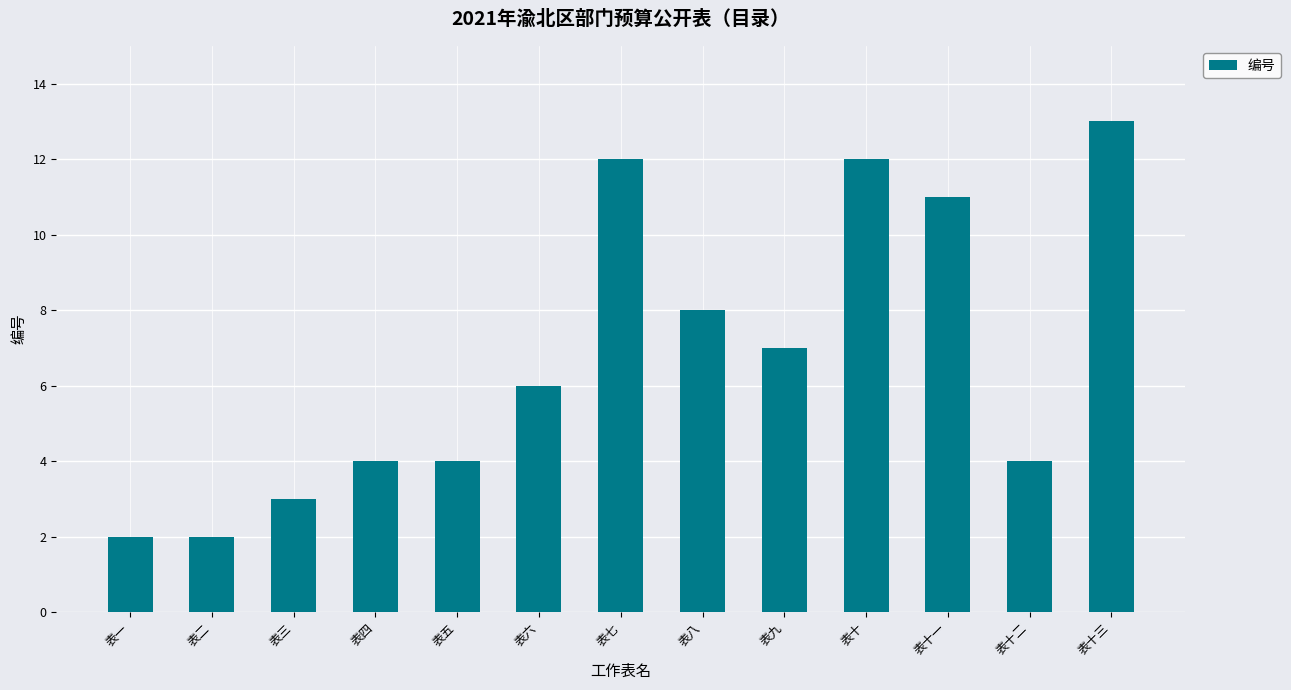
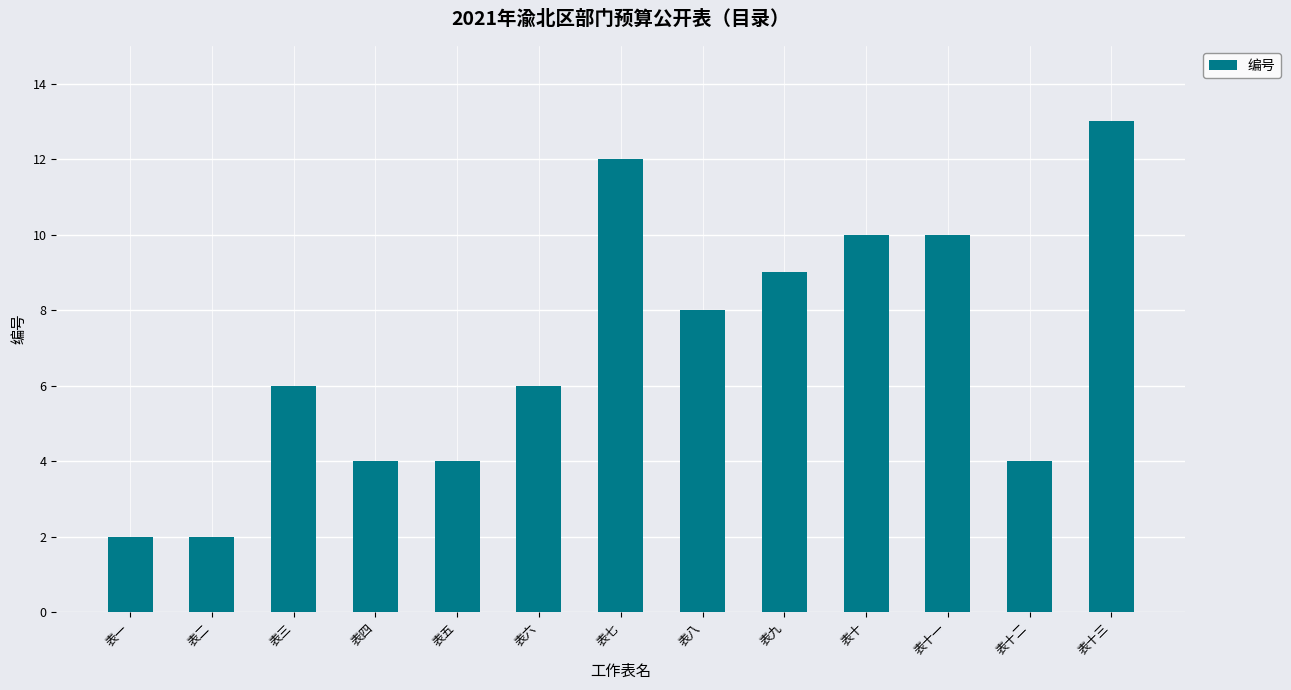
表三: 3 -> 6
表九: 7 -> 9
表十: 12 -> 10
表十一: 11 -> 10
